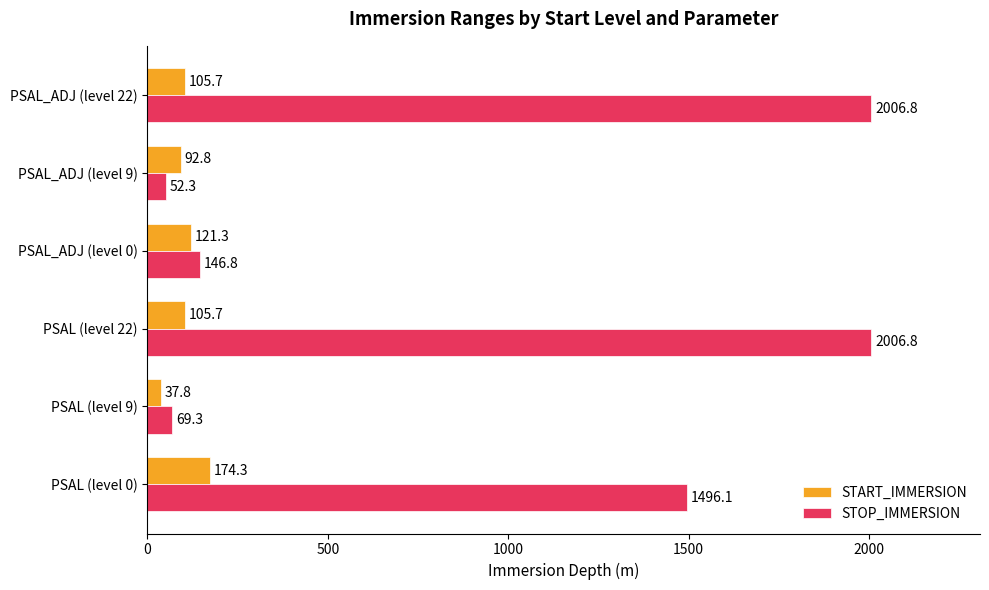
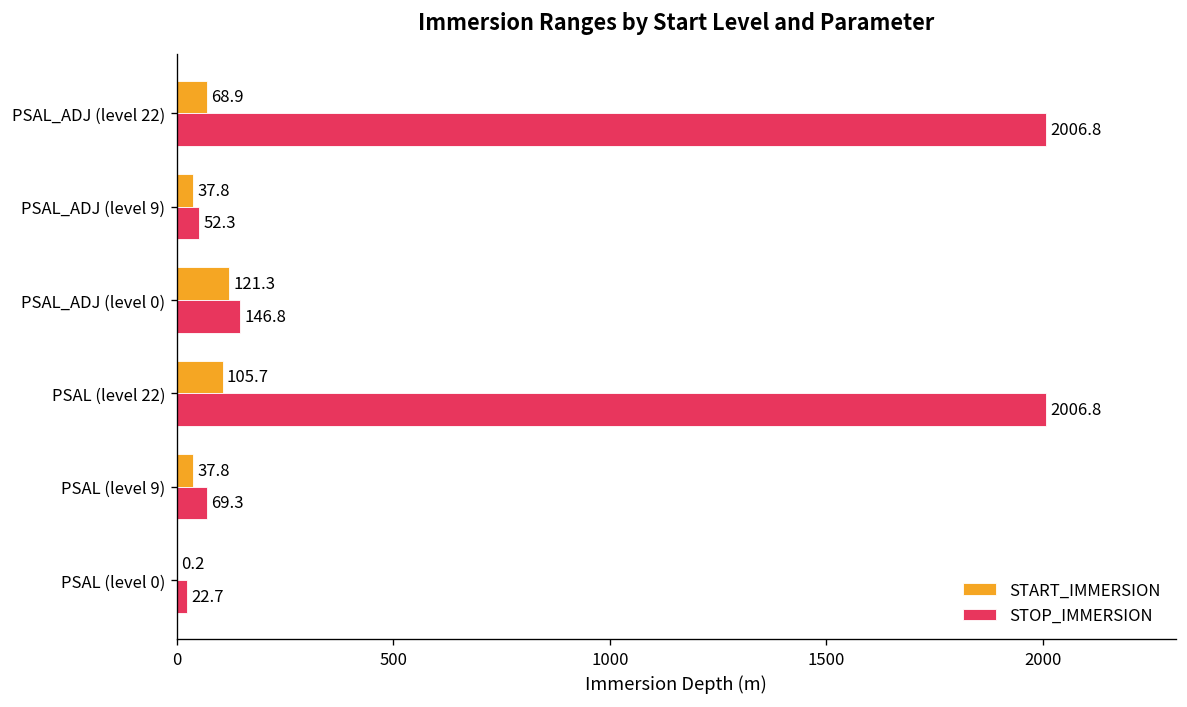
START_IMMERSION, PSAL_ADJ (level 22): 105.7 -> 68.9
START_IMMERSION, PSAL_ADJ (level 9): 92.8 -> 37.8
START_IMMERSION, PSAL (level 0): 174.3 -> 0.2
STOP_IMMERSION, PSAL (level 0): 1496.1 -> 22.7
